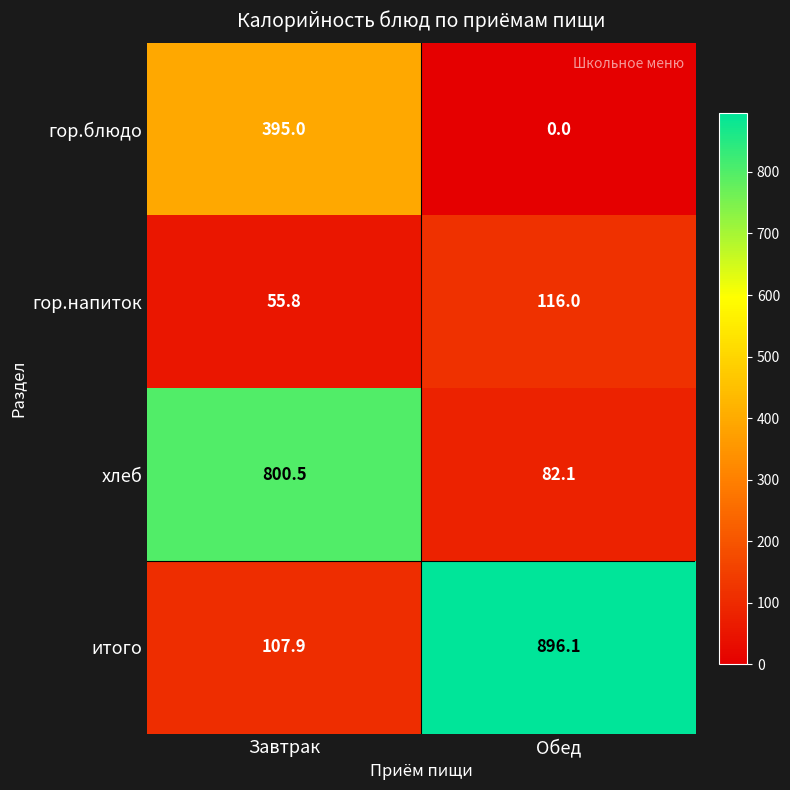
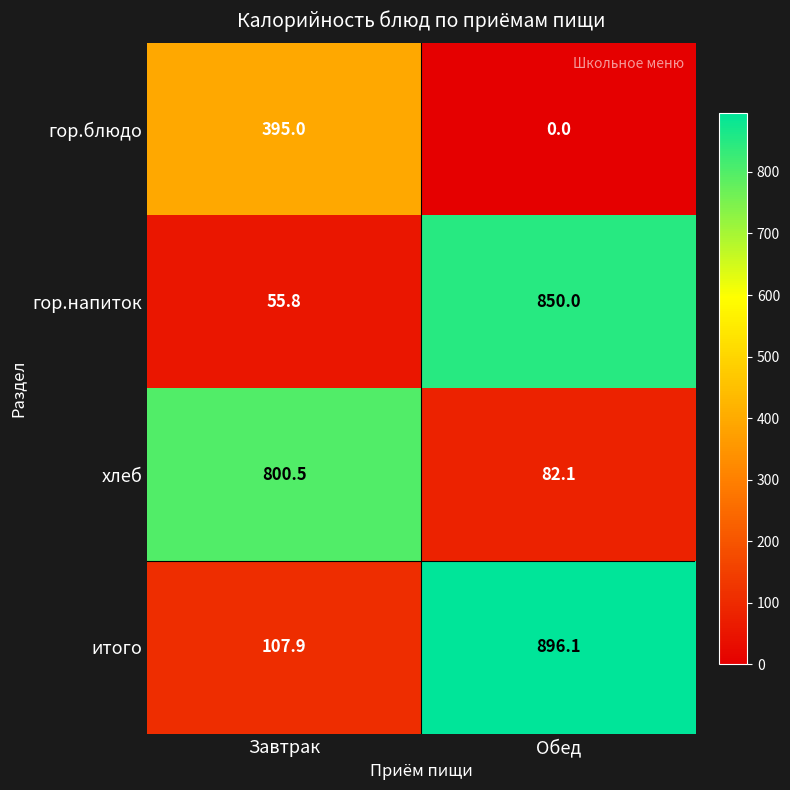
гор.напиток, Обед: 116.0 -> 850.0
